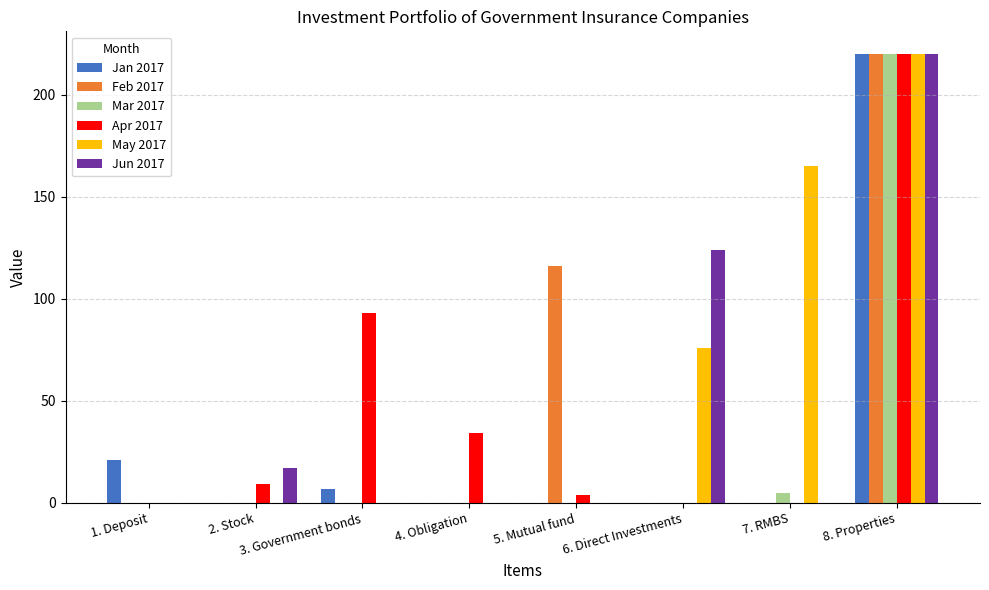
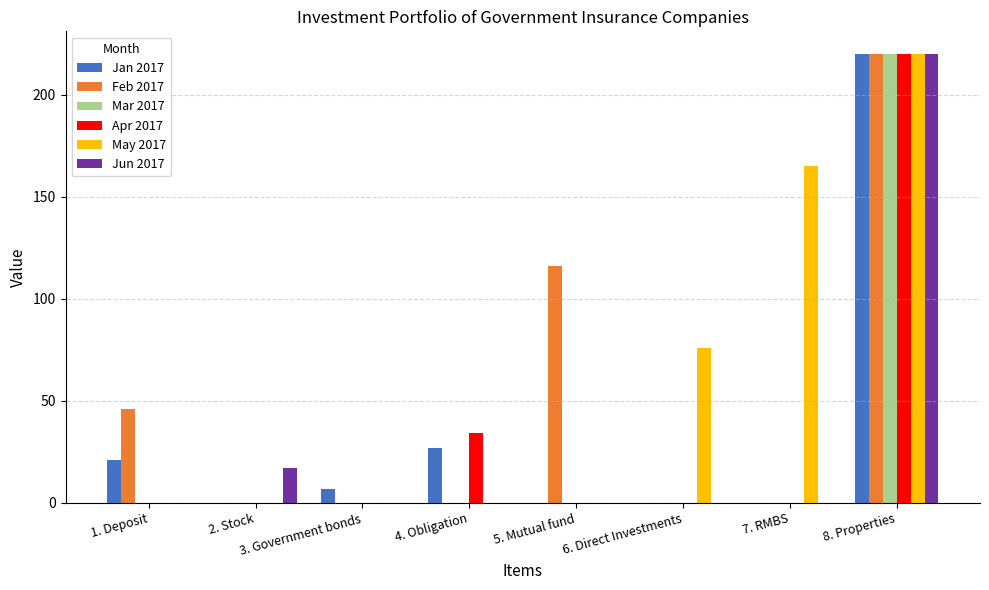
Feb 2017, 1. Deposit: 0 -> 46
Apr 2017, 2. Stock: 9 -> 0
Apr 2017, 3. Government bonds: 93 -> 0
Jan 2017, 4. Obligation: 0 -> 27
Apr 2017, 5. Mutual fund: 4 -> 0
Jun 2017, 6. Direct Investments: 124 -> 0
Mar 2017, 7. RMBS: 5 -> 0
